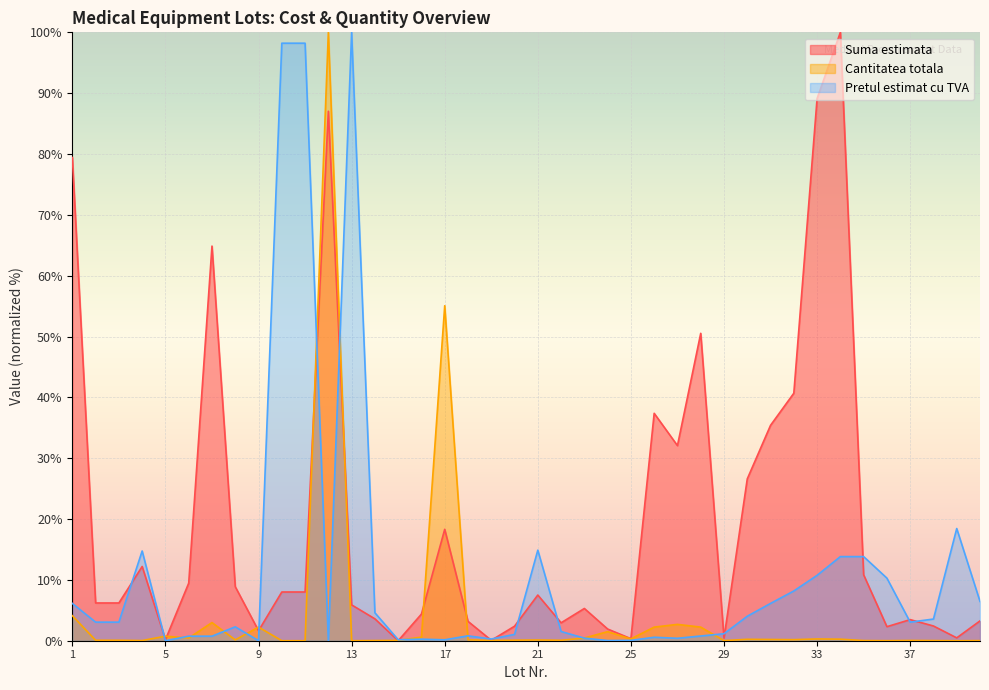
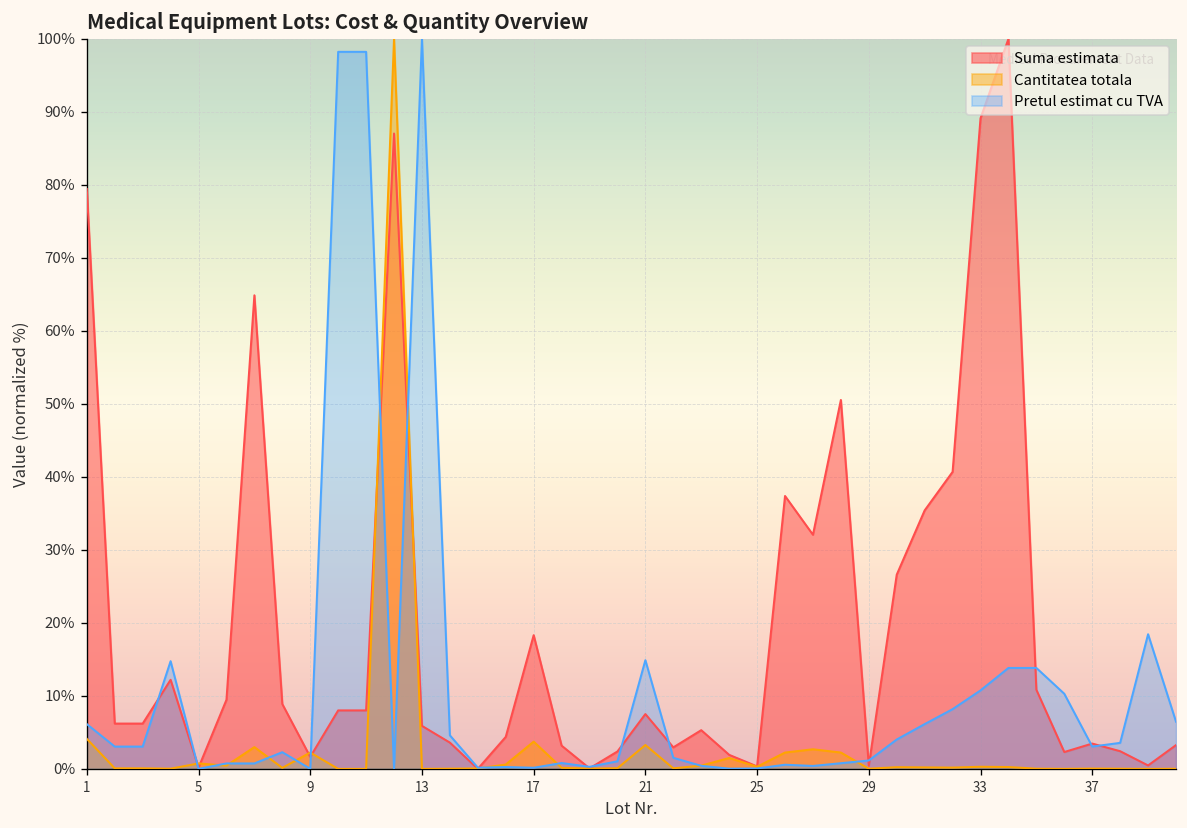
Cantitatea totala, 17: 55% -> 4%
Cantitatea totala, 21: 0% -> 3%
